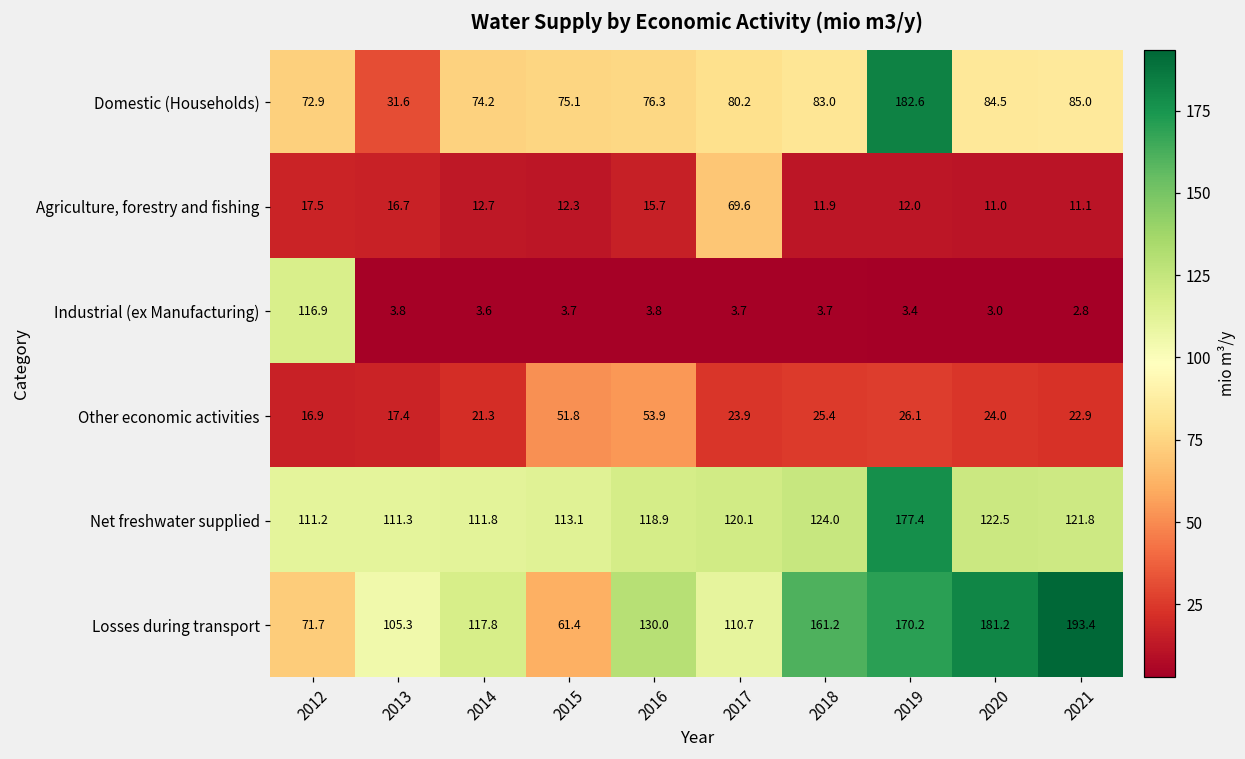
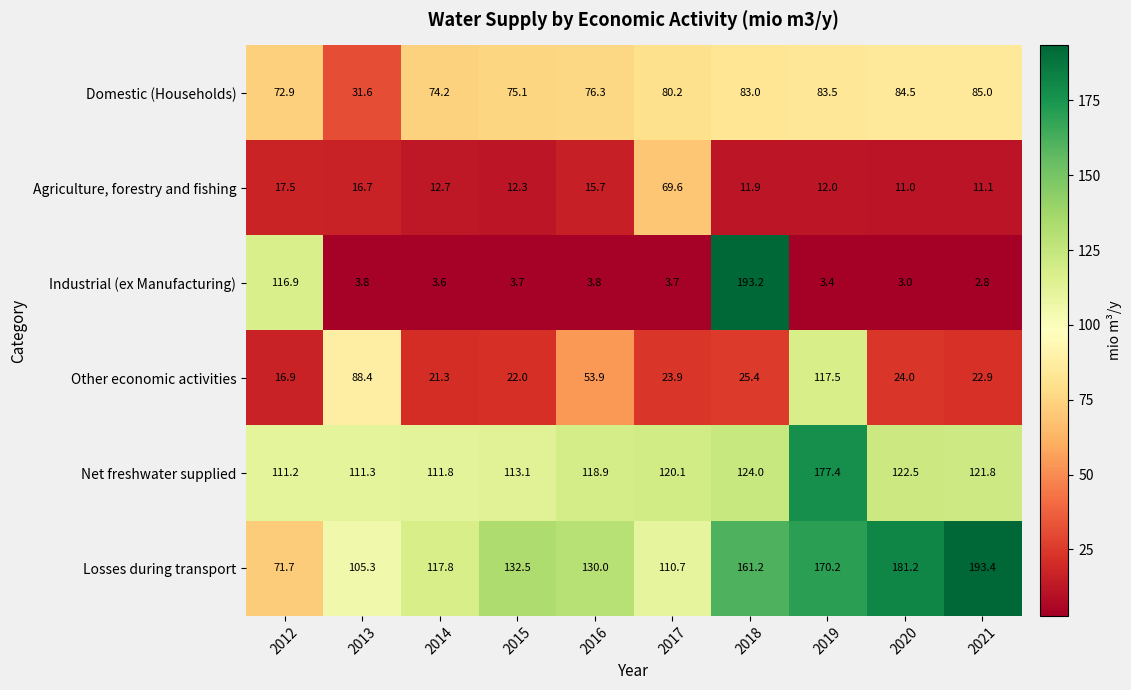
Domestic (Households), 2019: 182.6 -> 83.5
Industrial (ex Manufacturing), 2018: 3.7 -> 193.2
Other economic activities, 2013: 17.4 -> 88.4
Other economic activities, 2015: 51.8 -> 22.0
Other economic activities, 2019: 26.1 -> 117.5
Losses during transport, 2015: 61.4 -> 132.5
